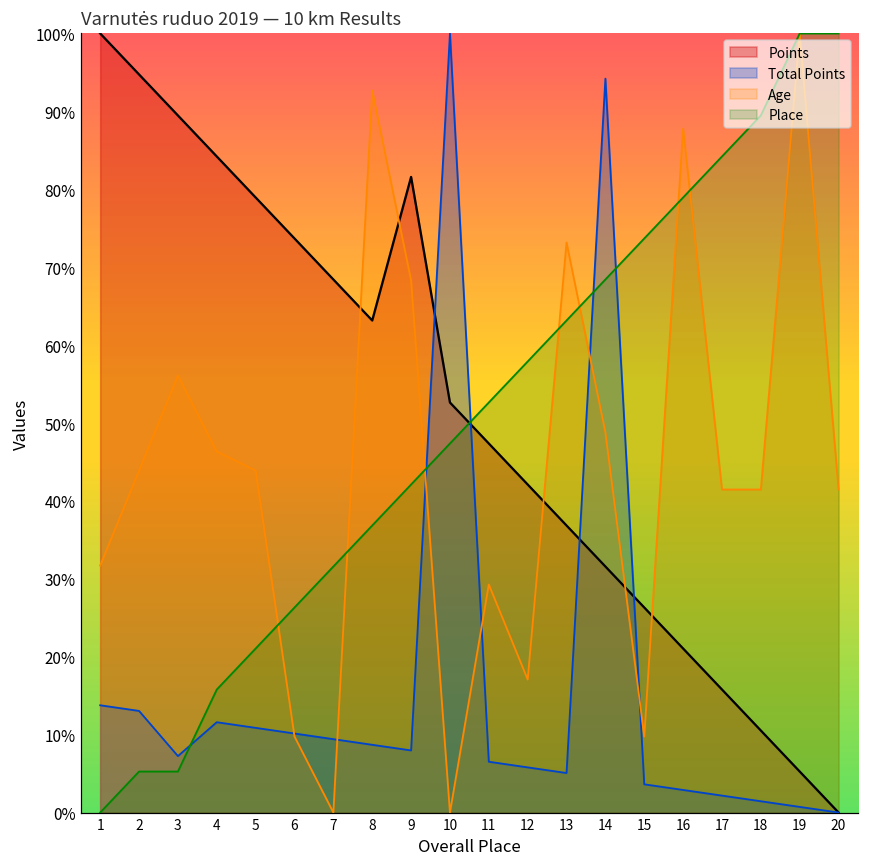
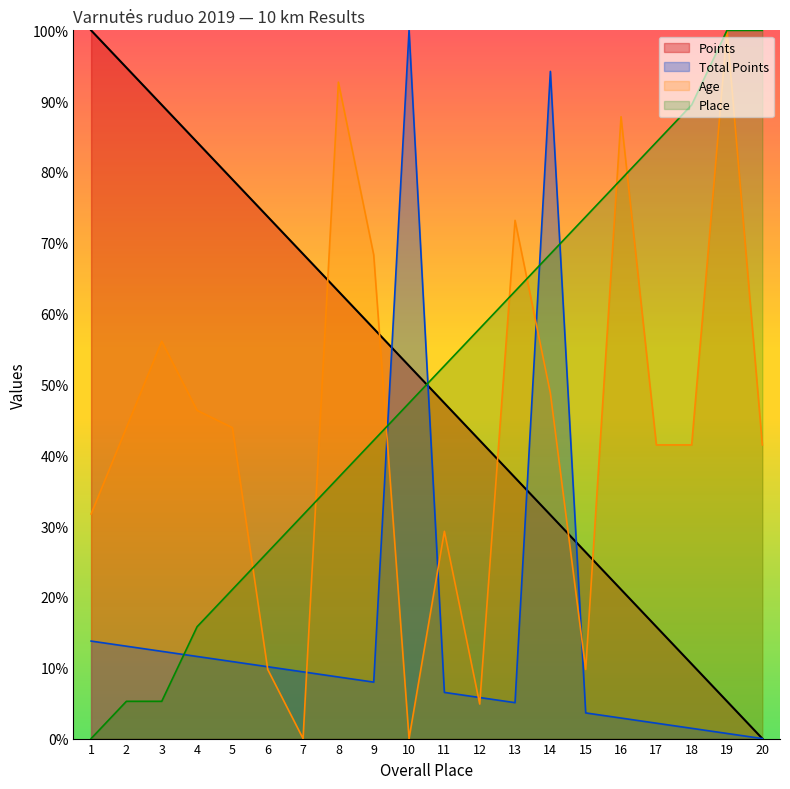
Total Points, 3: 7% -> 12%
Points, 9: 82% -> 58%
Age, 12: 17% -> 5%
